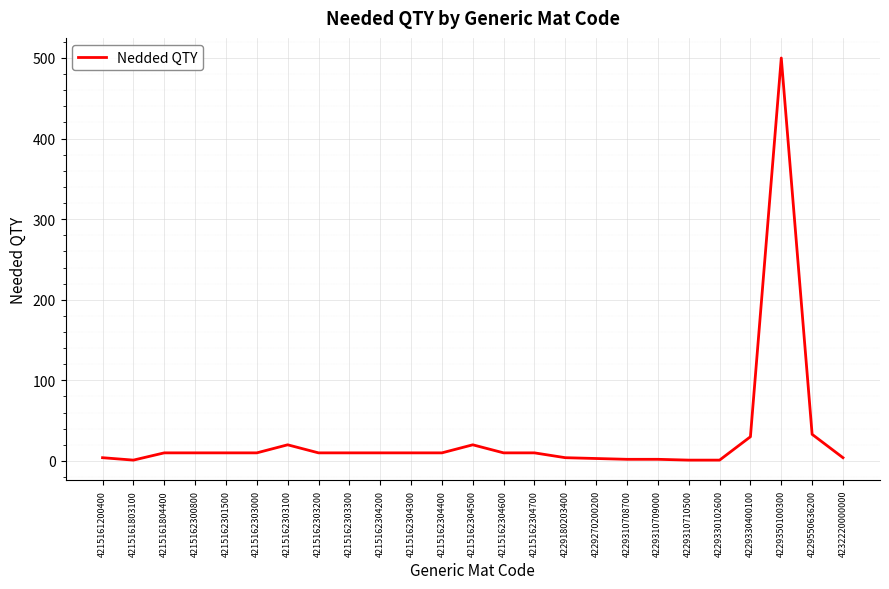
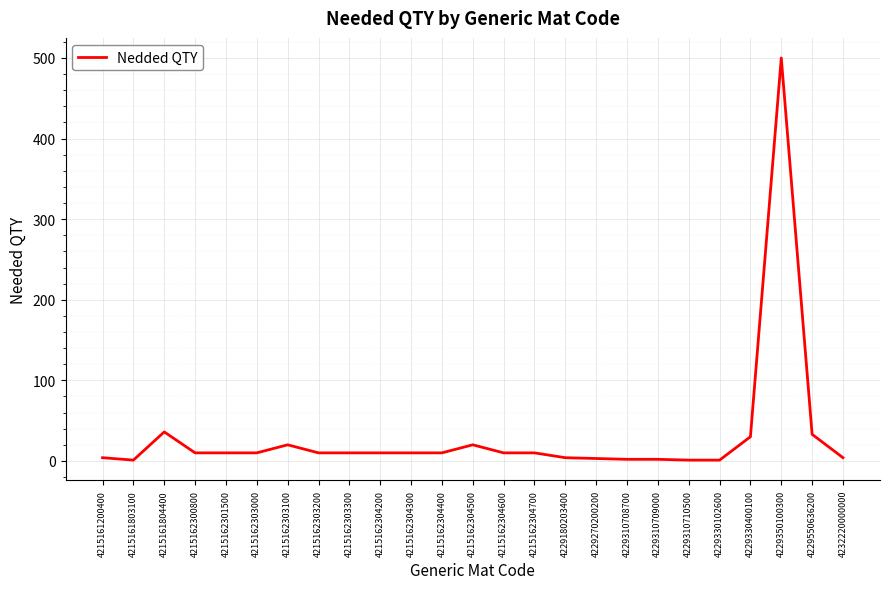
4215161804400: 10 -> 40
